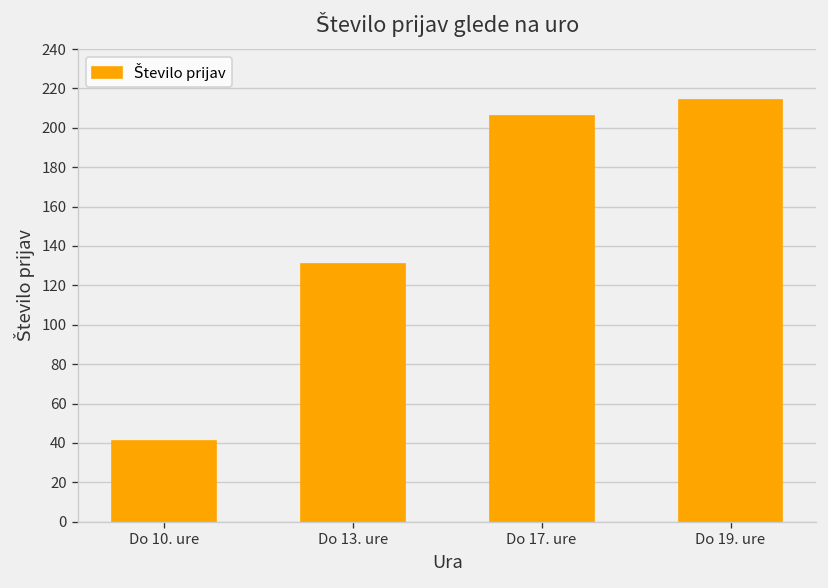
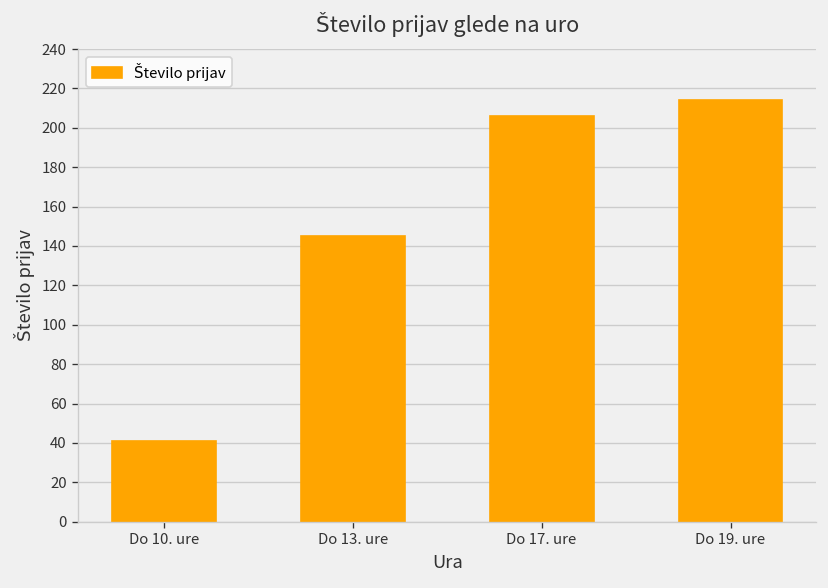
Do 13. ure: 131 -> 145
